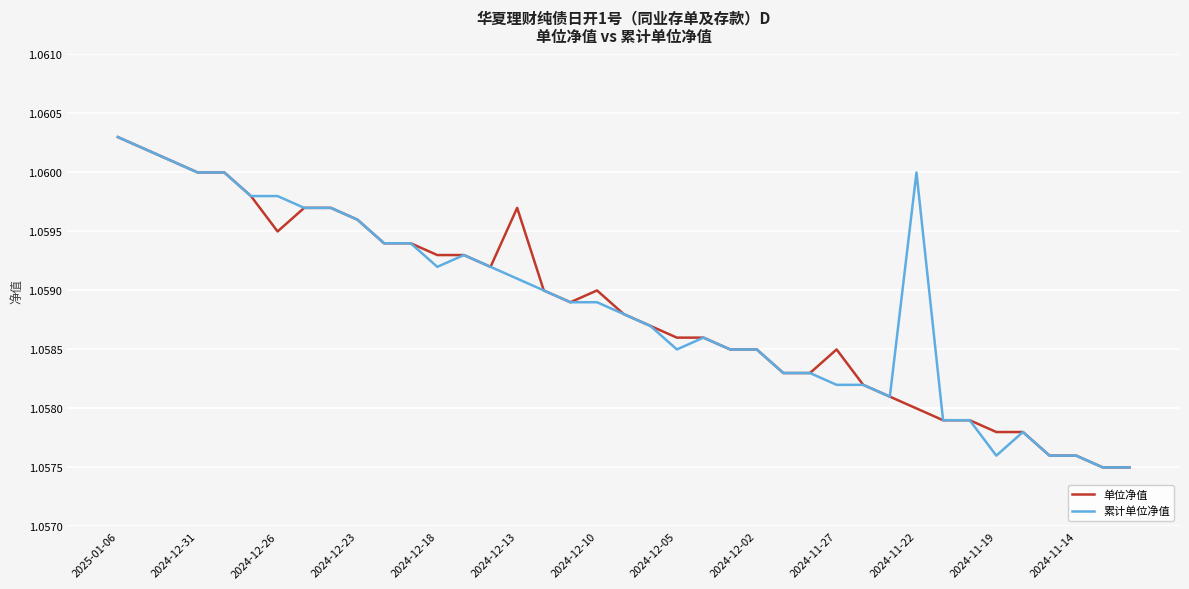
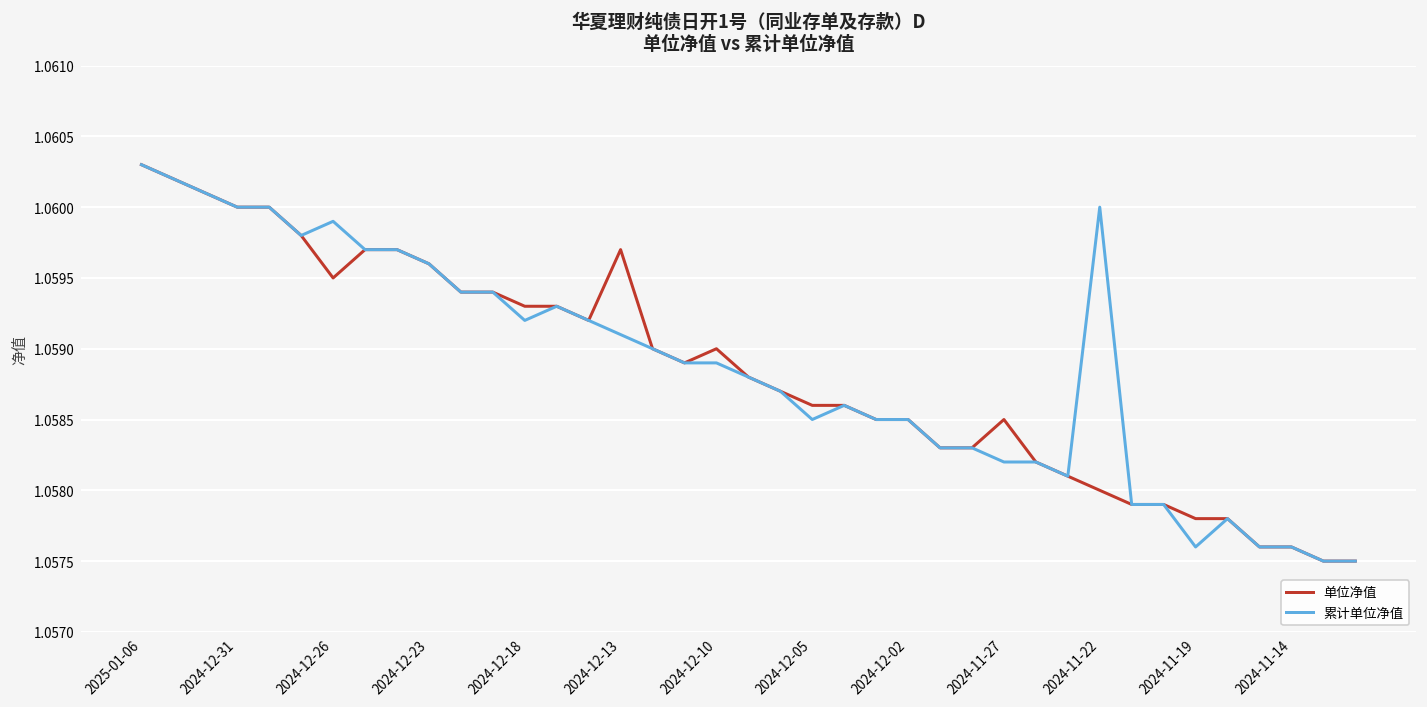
累计单位净值, 2024-12-26: 1.0598 -> 1.0599
